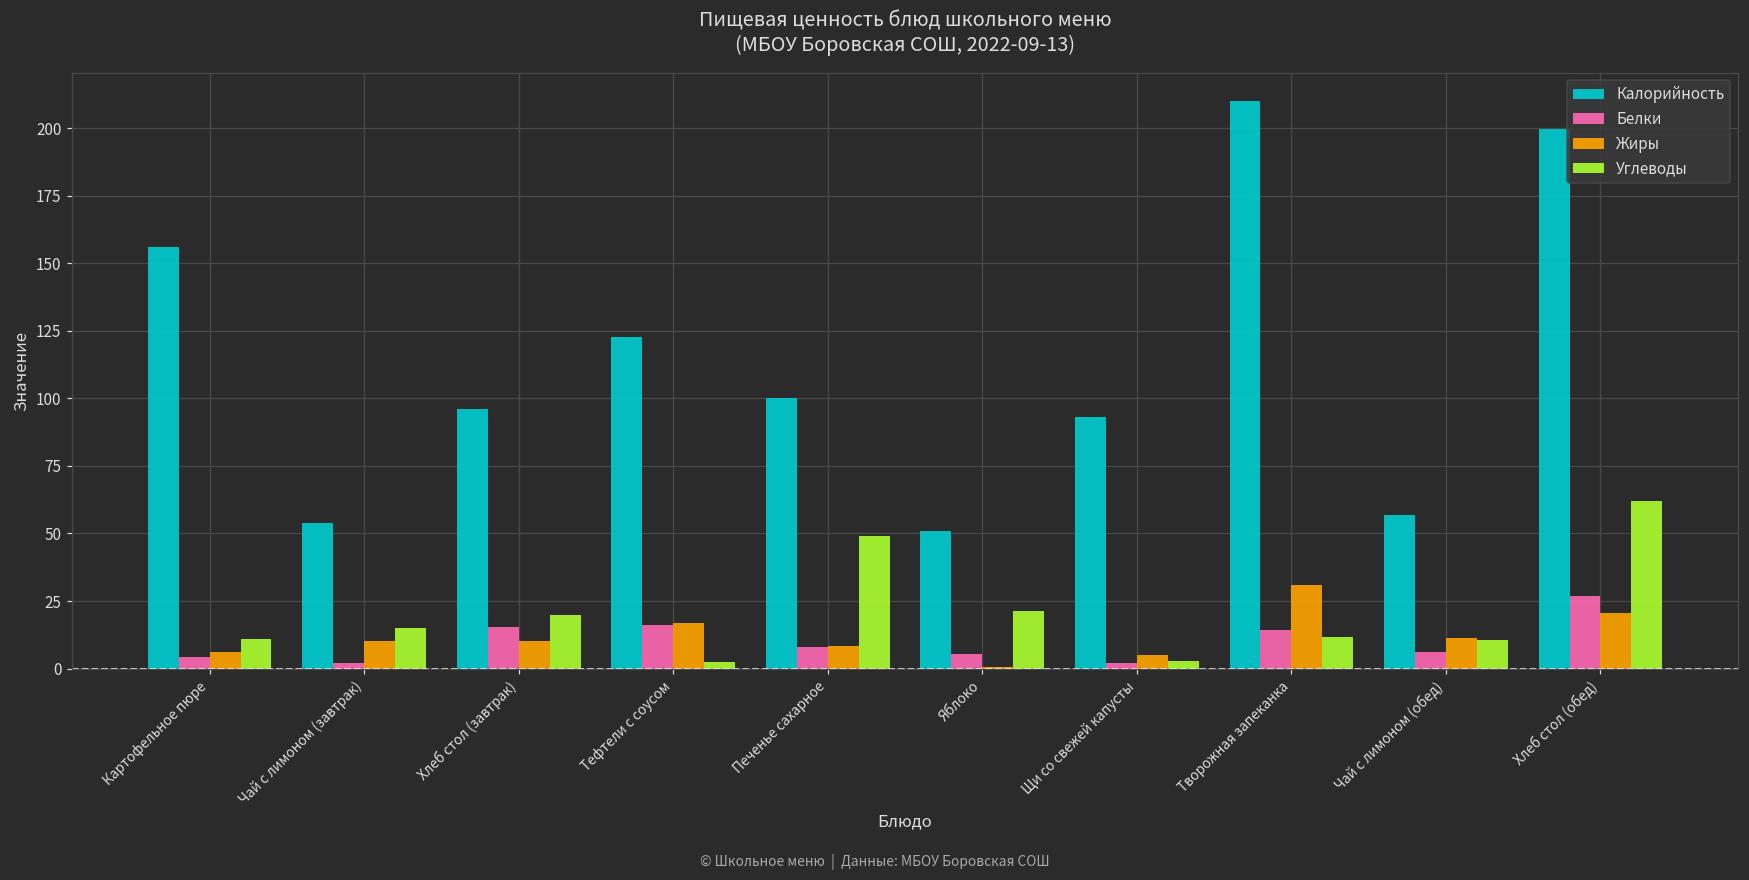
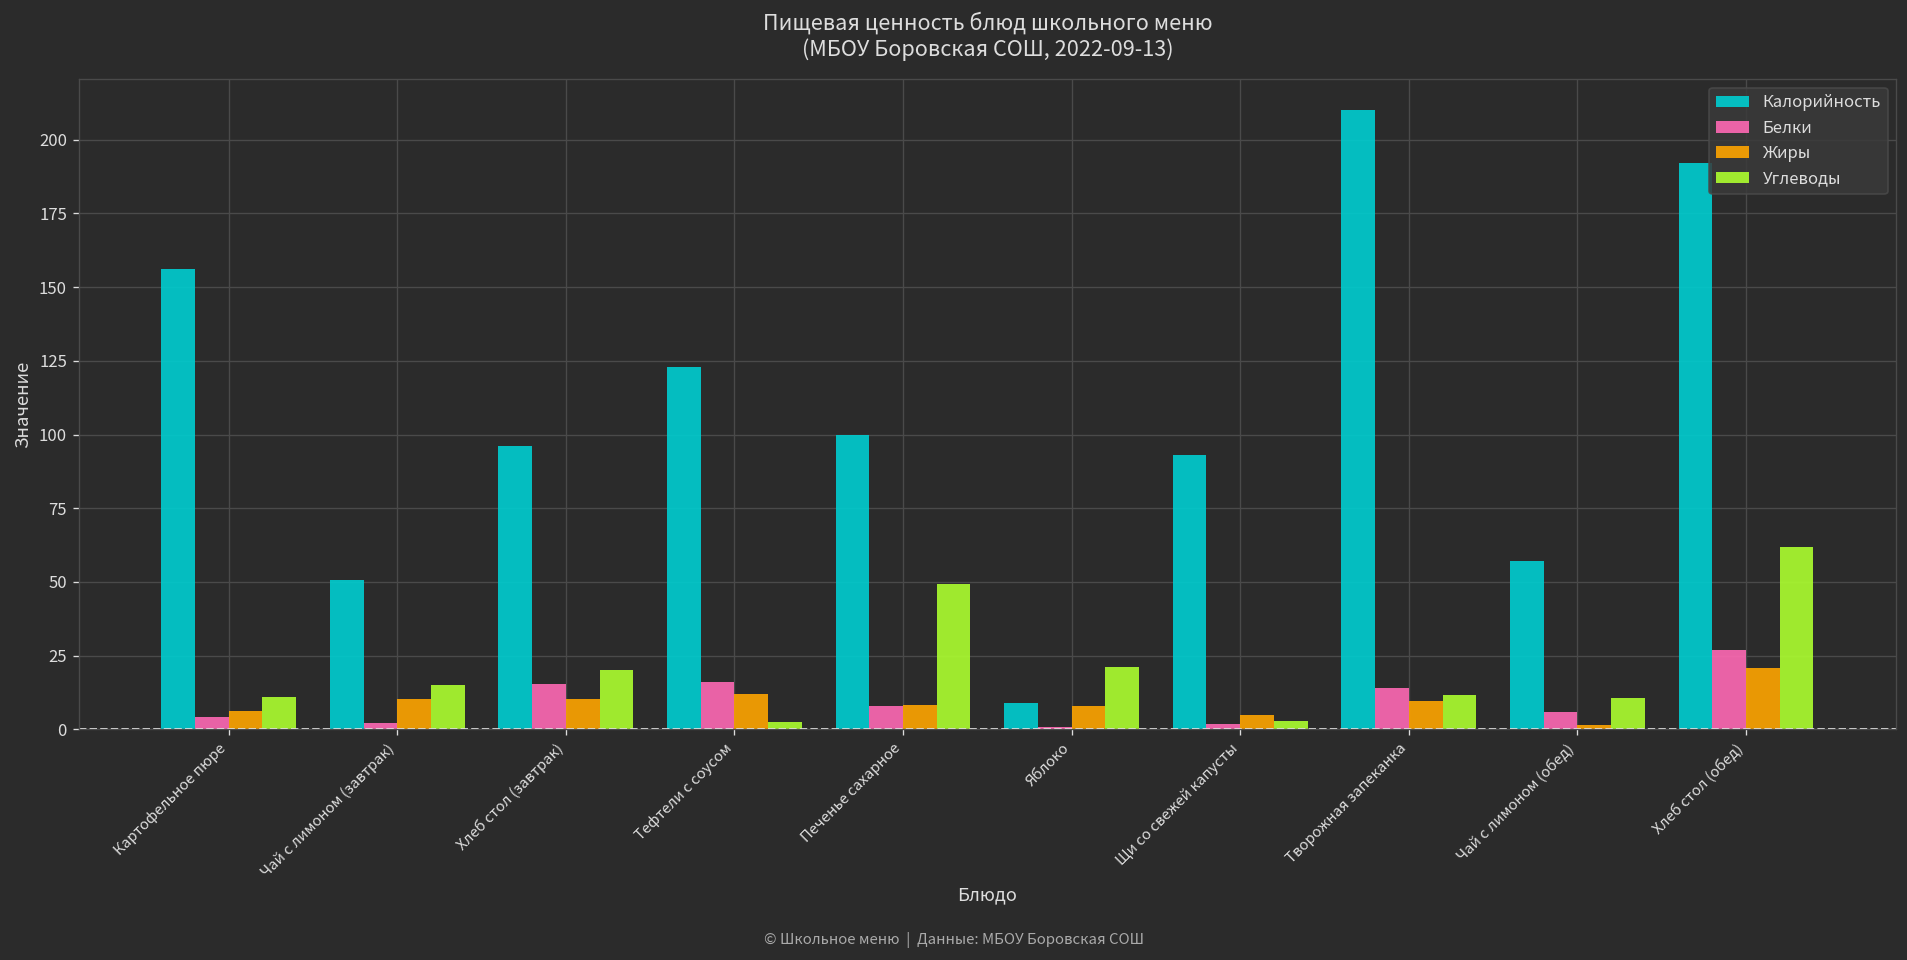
Калорийность, Чай с лимоном (завтрак): 54 -> 51
Жиры, Тефтели с соусом: 17 -> 12
Калорийность, Яблоко: 51 -> 9
Белки, Яблоко: 5 -> 1
Жиры, Яблоко: 1 -> 8
Жиры, Творожная запеканка: 31 -> 10
Жиры, Чай с лимоном (обед): 12 -> 2
Калорийность, Хлеб стол (обед): 200 -> 192
